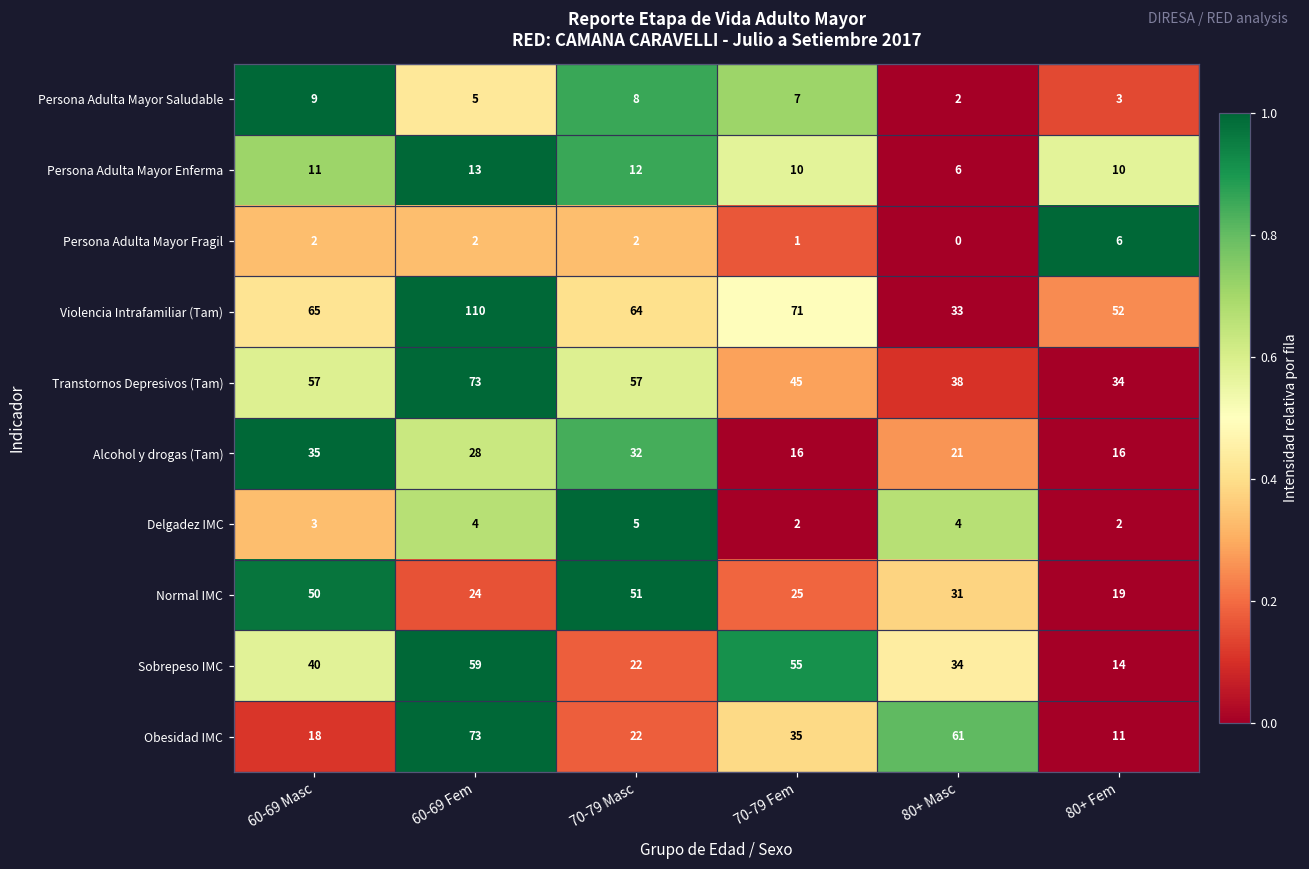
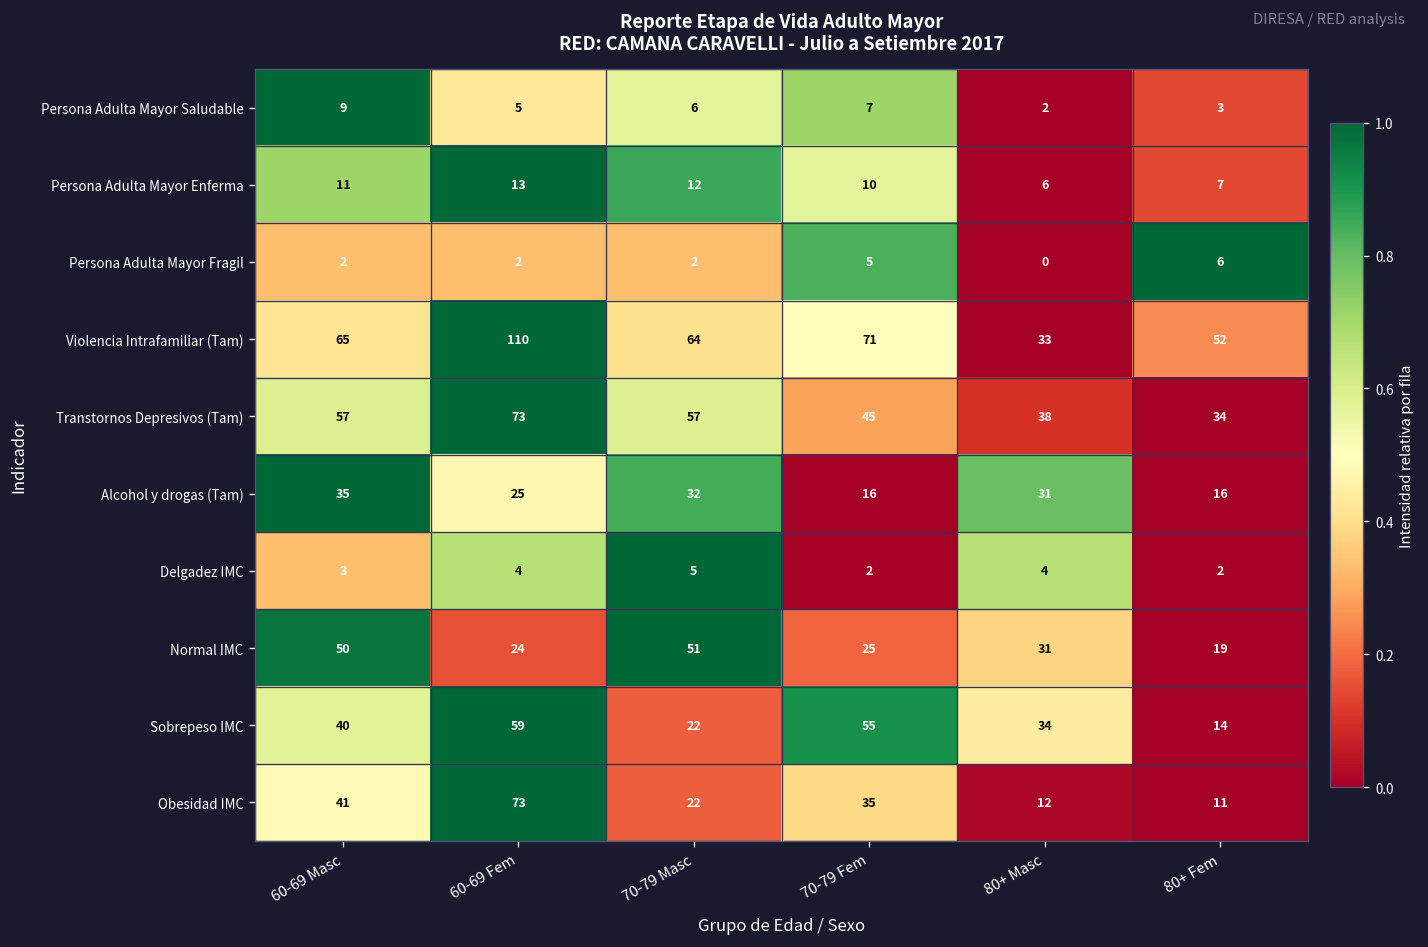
Persona Adulta Mayor Saludable, 70-79 Masc: 8 -> 6
Persona Adulta Mayor Enferma, 80+ Fem: 10 -> 7
Persona Adulta Mayor Fragil, 70-79 Fem: 1 -> 5
Alcohol y drogas (Tam), 60-69 Fem: 28 -> 25
Alcohol y drogas (Tam), 80+ Masc: 21 -> 31
Obesidad IMC, 60-69 Masc: 18 -> 41
Obesidad IMC, 80+ Masc: 61 -> 12
